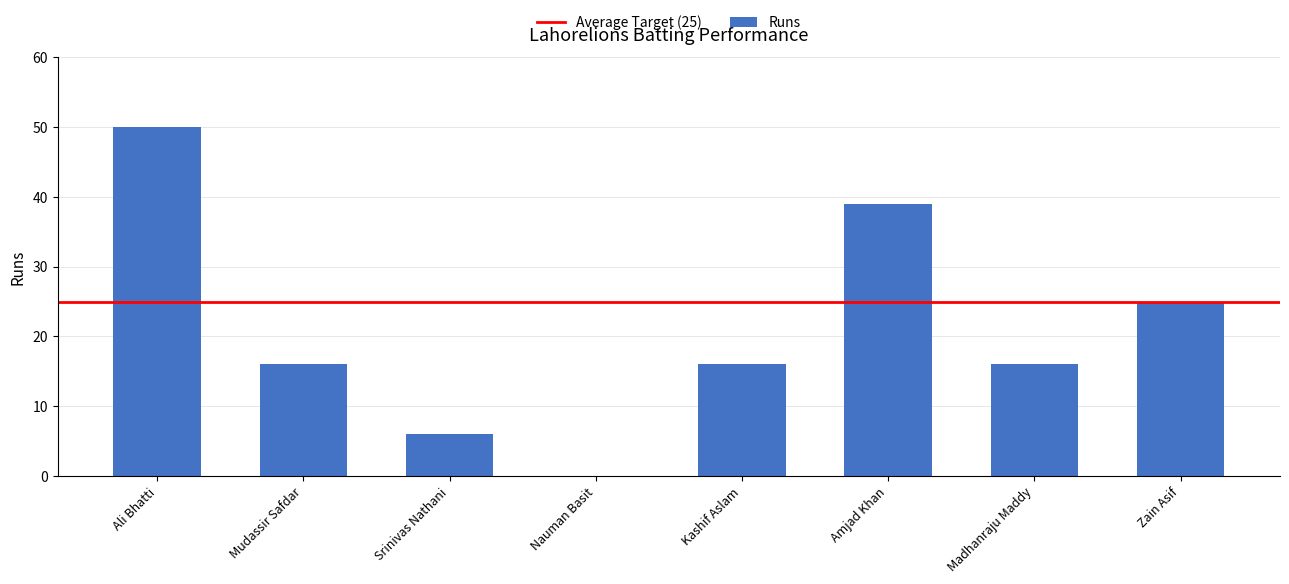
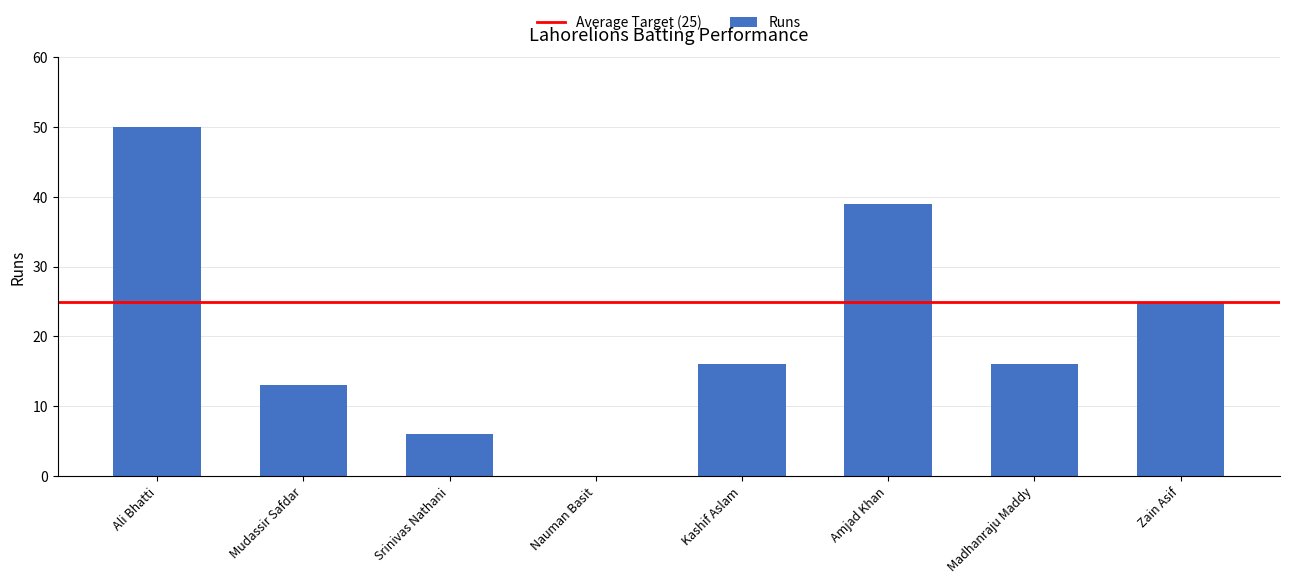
Mudassir Safdar: 16 -> 13
